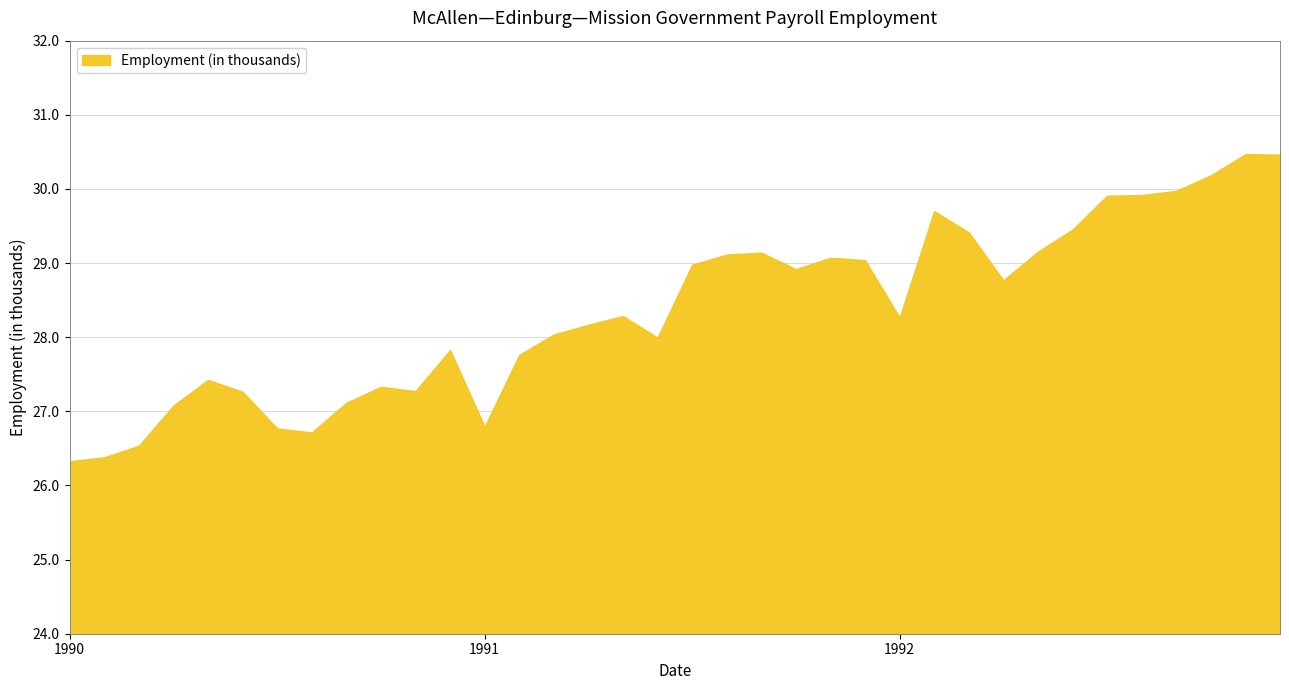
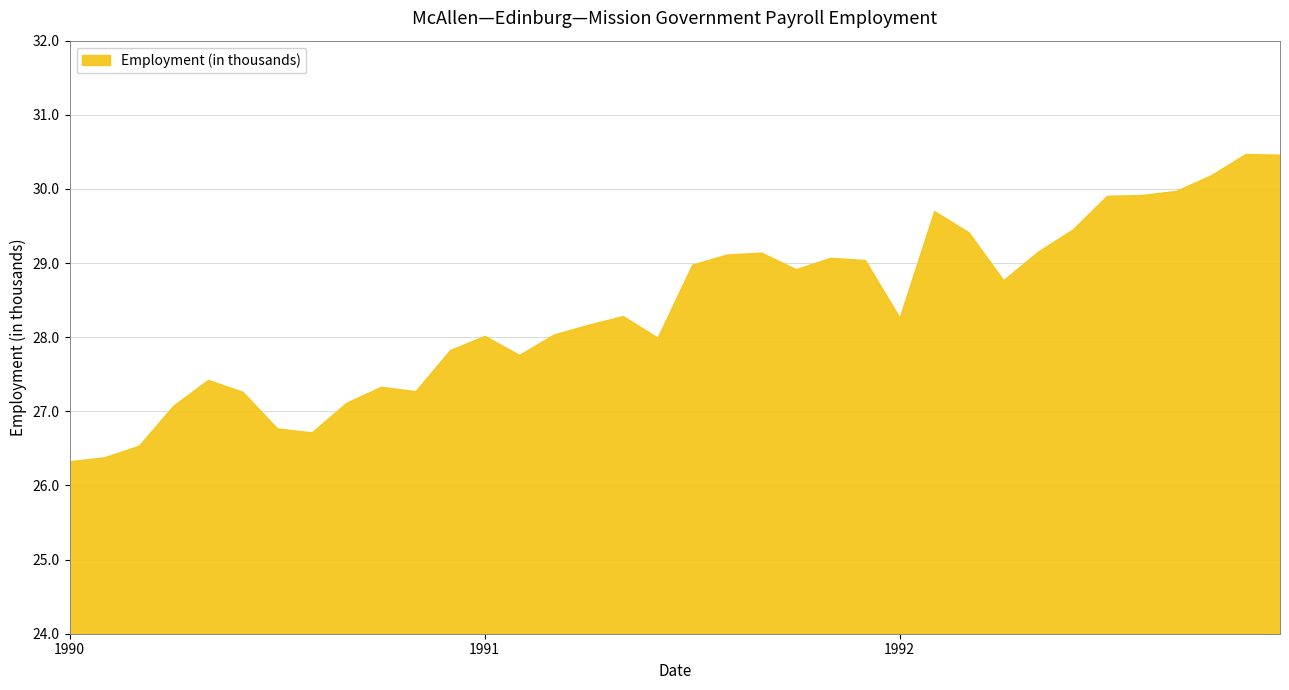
1991: 26.8 -> 28.0
